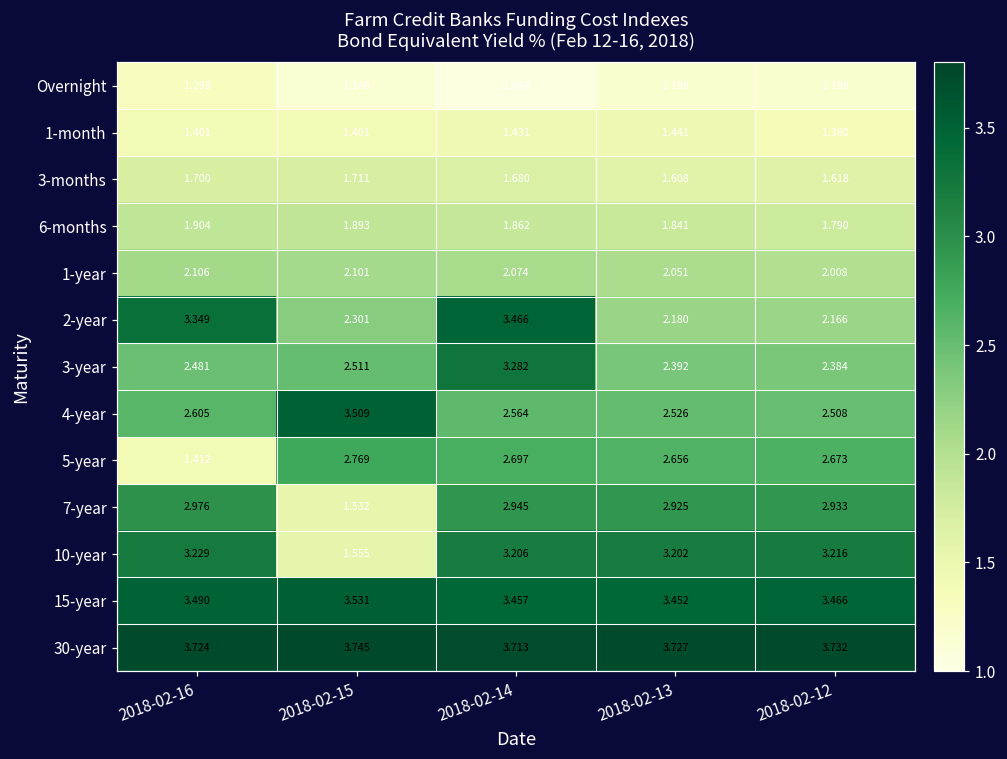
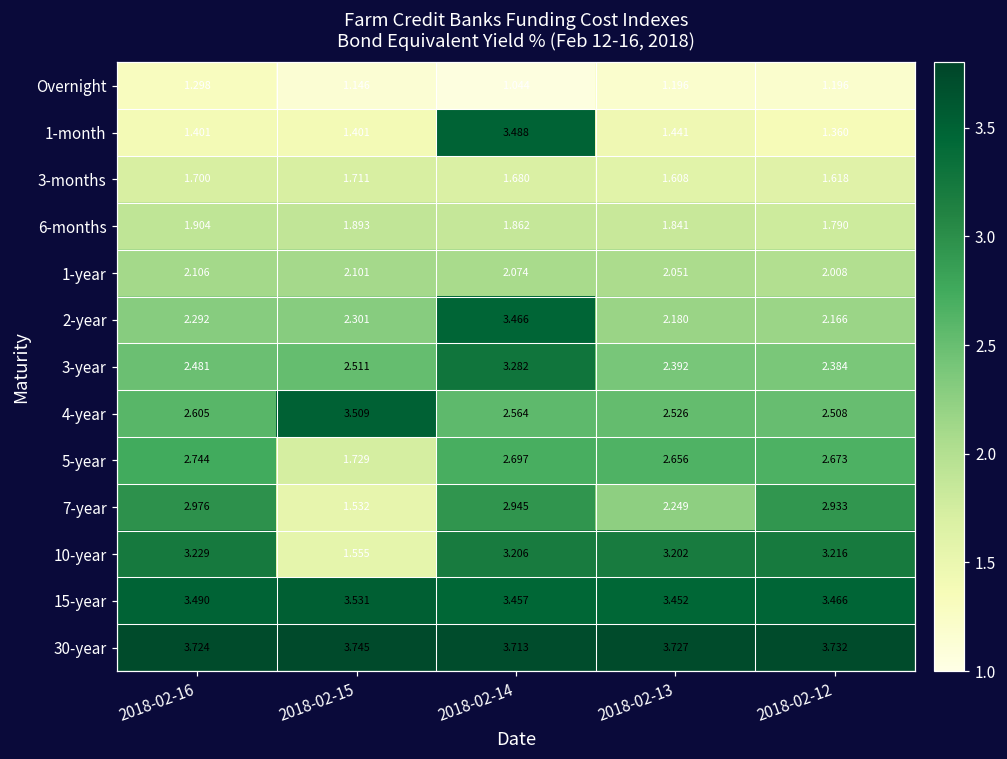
1-month, 2018-02-14: 1.431 -> 3.488
2-year, 2018-02-16: 3.349 -> 2.292
5-year, 2018-02-16: 1.412 -> 2.744
5-year, 2018-02-15: 2.769 -> 1.729
7-year, 2018-02-13: 2.925 -> 2.249
